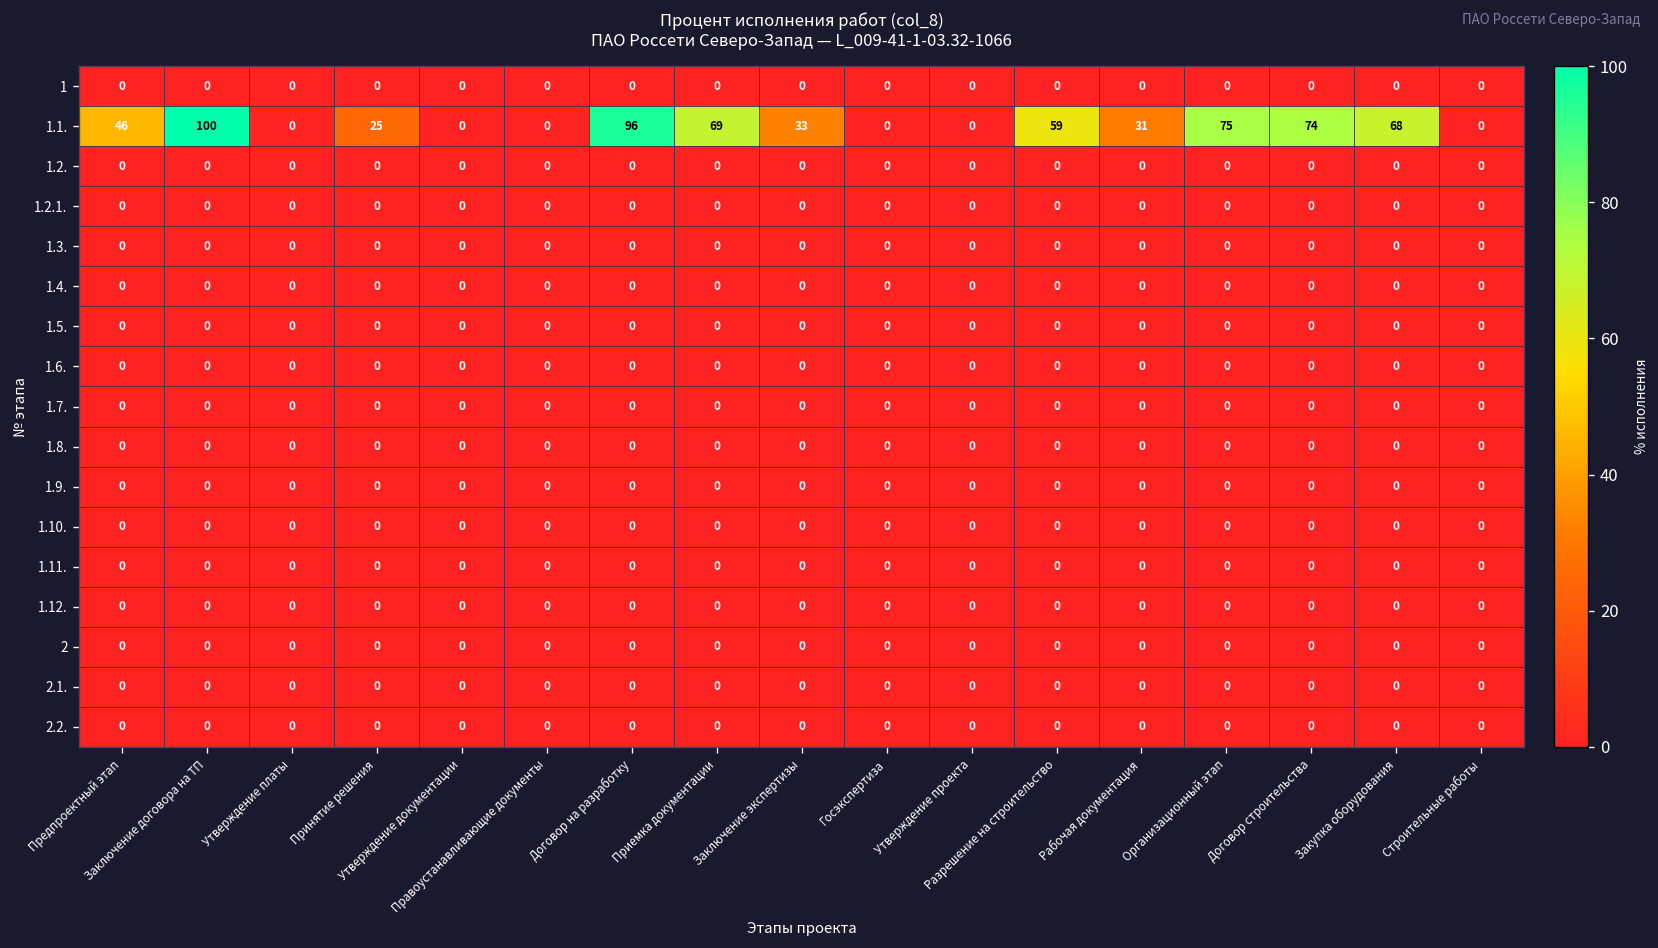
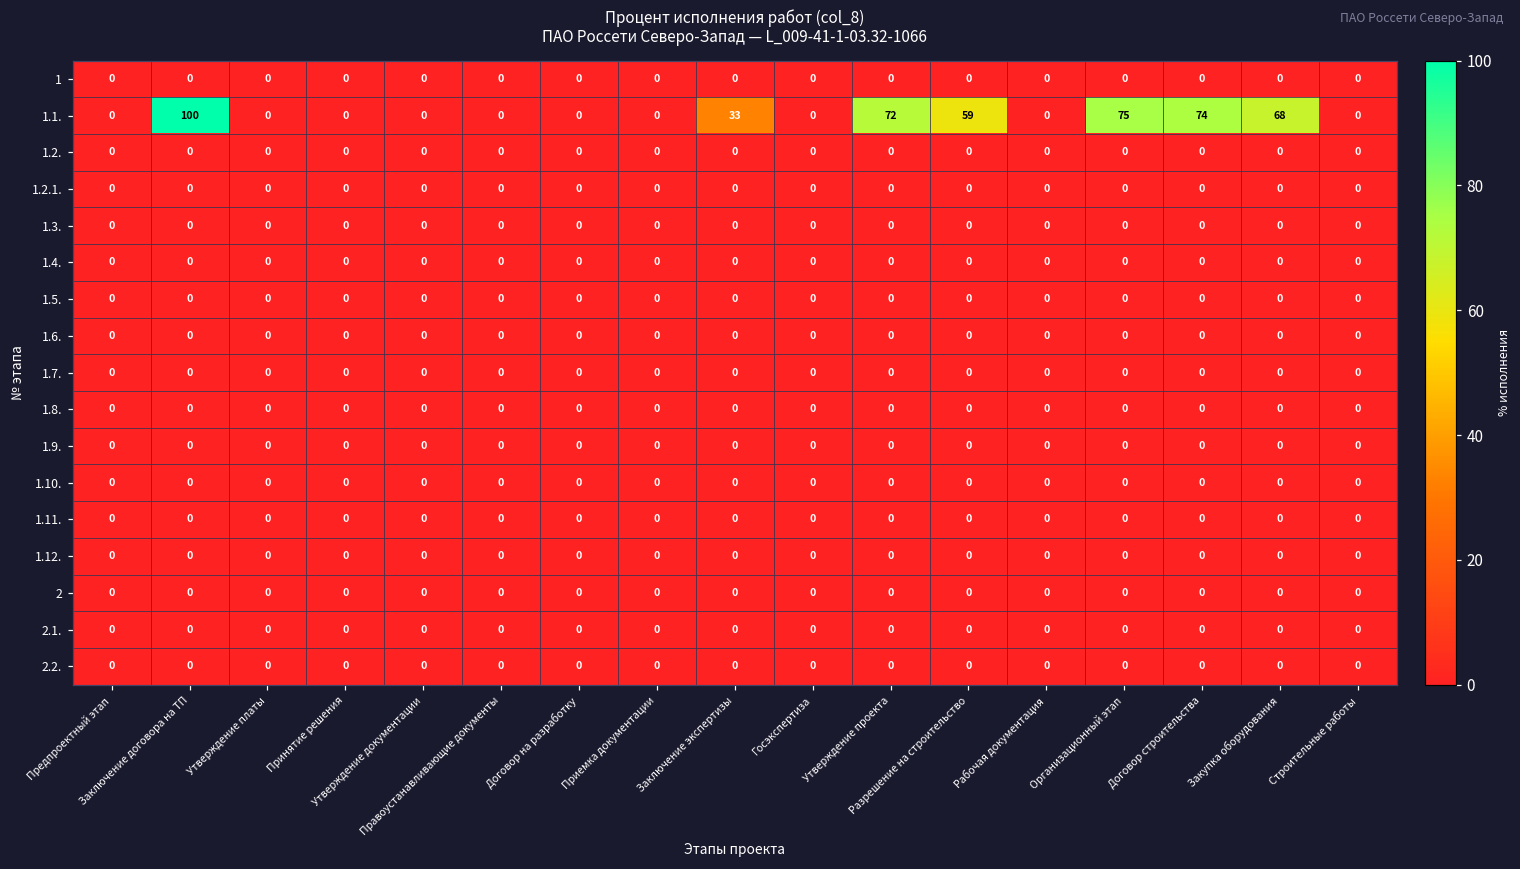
1.1., Предпроектный этап: 46 -> 0
1.1., Принятие решения: 25 -> 0
1.1., Договор на разработку: 96 -> 0
1.1., Приемка документации: 69 -> 0
1.1., Утверждение проекта: 0 -> 72
1.1., Рабочая документация: 31 -> 0
